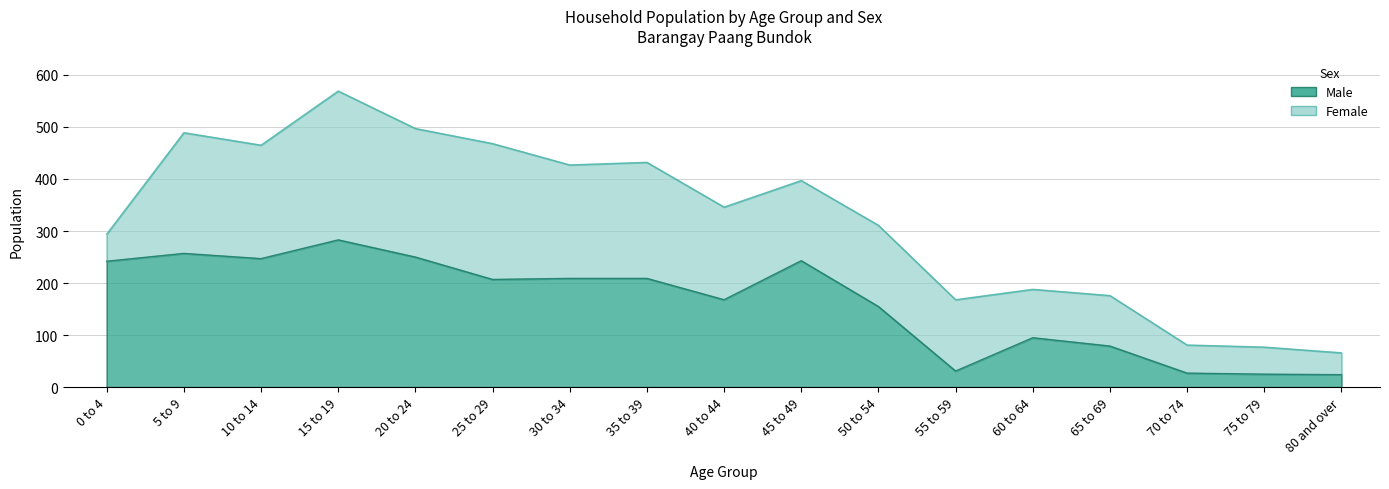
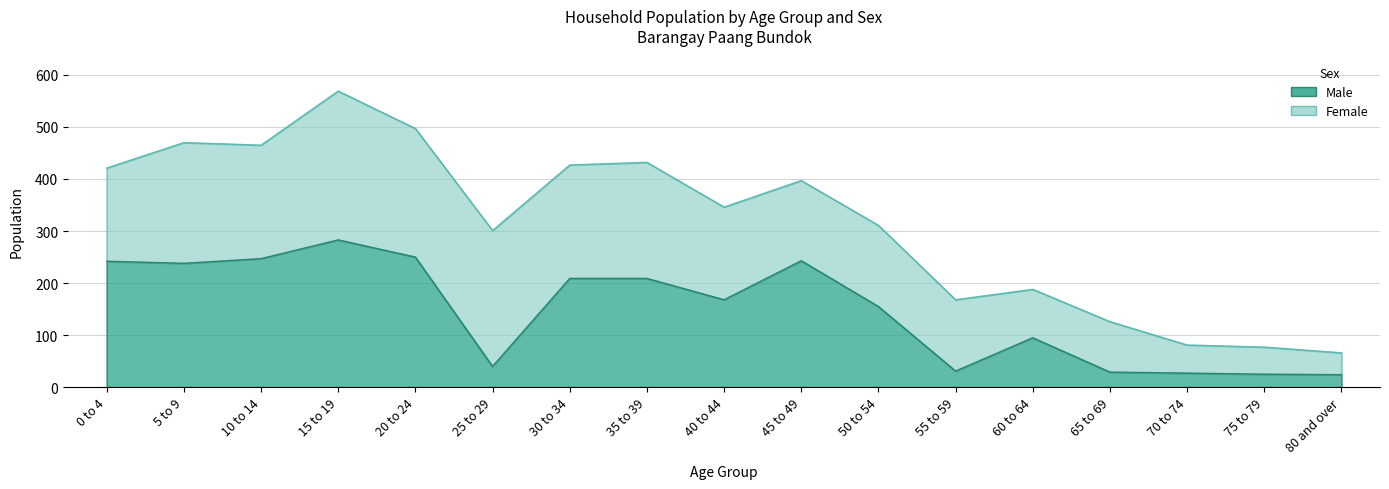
Female, 0 to 4: 50 -> 180
Male, 5 to 9: 260 -> 240
Male, 25 to 29: 210 -> 40
Male, 65 to 69: 80 -> 30
